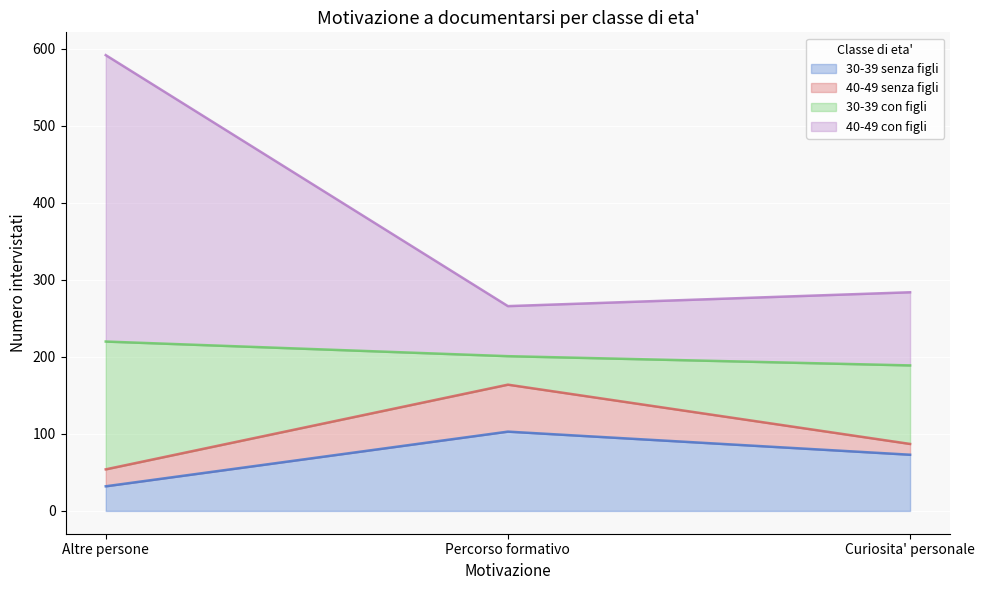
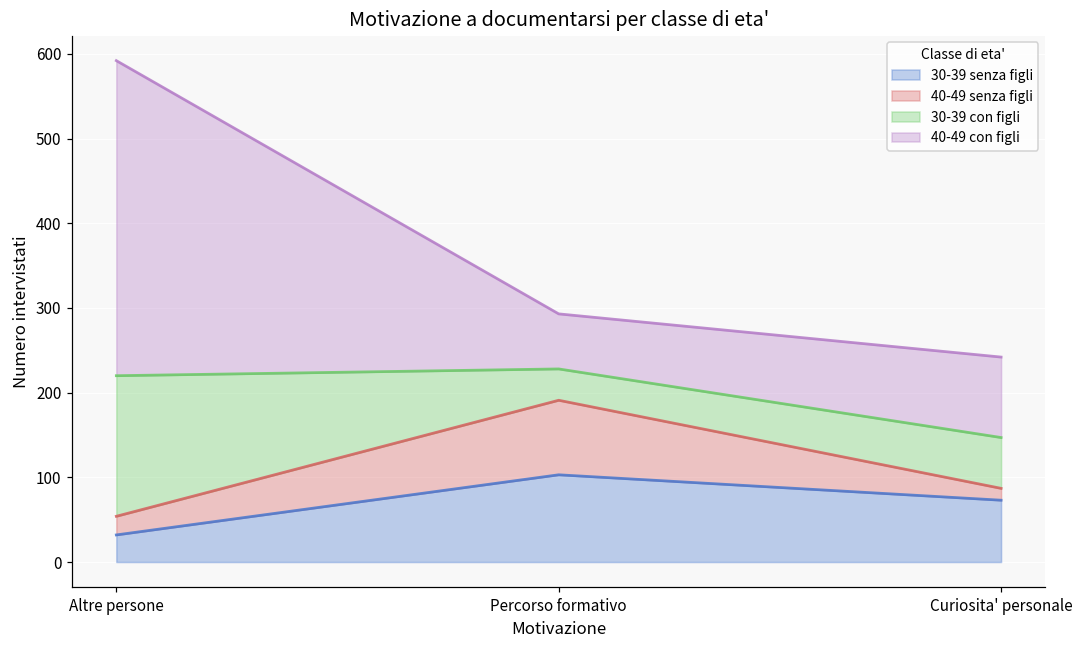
40-49 senza figli, Percorso formativo: 60 -> 90
30-39 con figli, Curiosita' personale: 100 -> 60
